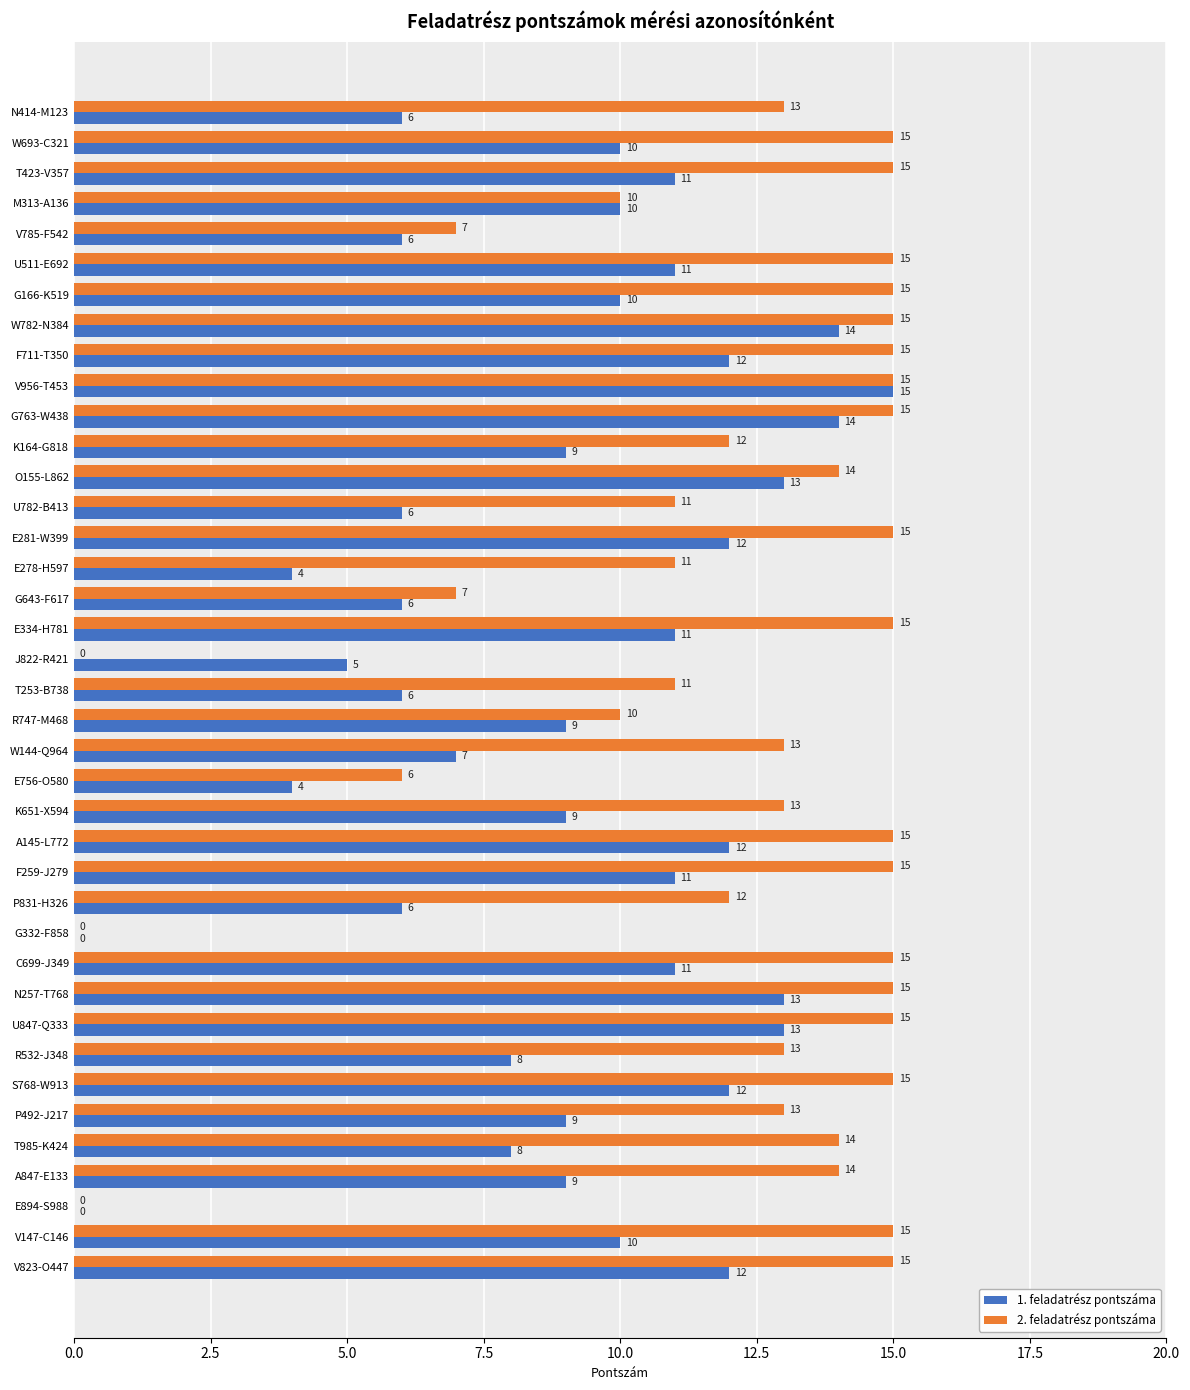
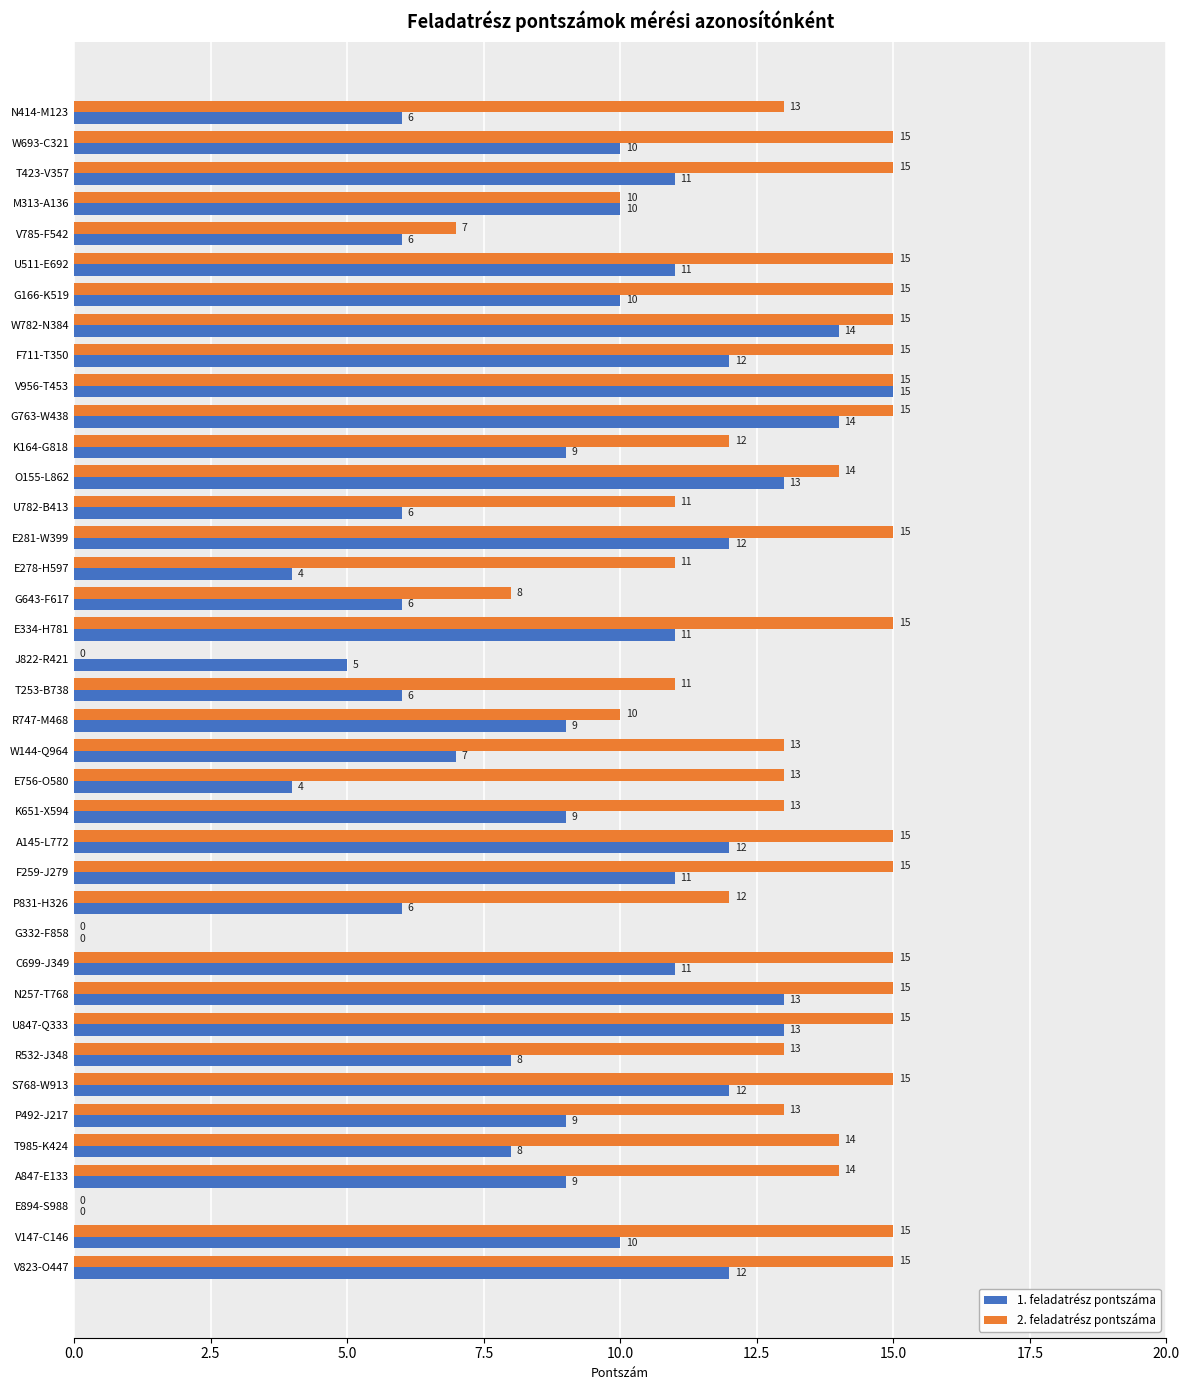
2. feladatrész pontszáma, G643-F617: 7 -> 8
2. feladatrész pontszáma, E756-O580: 6 -> 13
